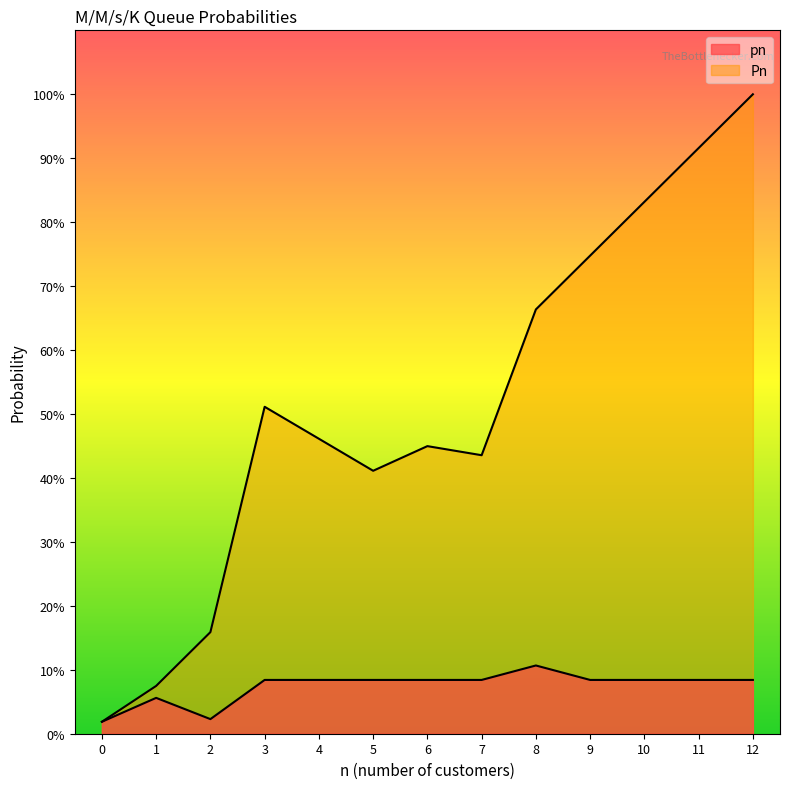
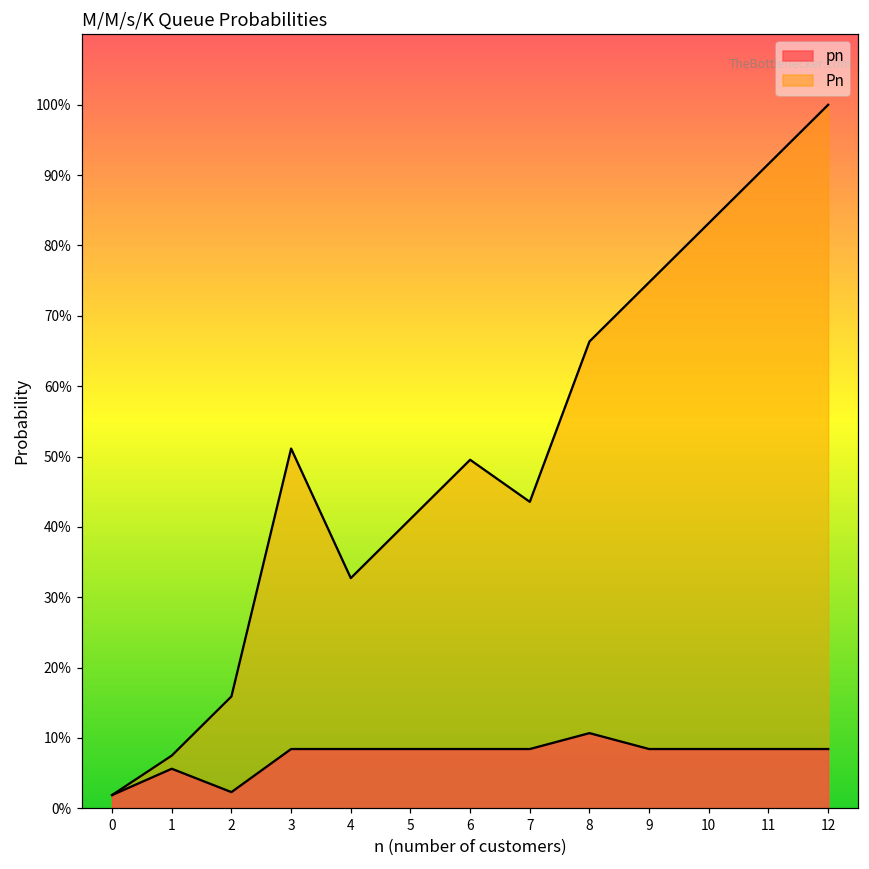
Pn, 4: 46% -> 33%
Pn, 6: 45% -> 50%
